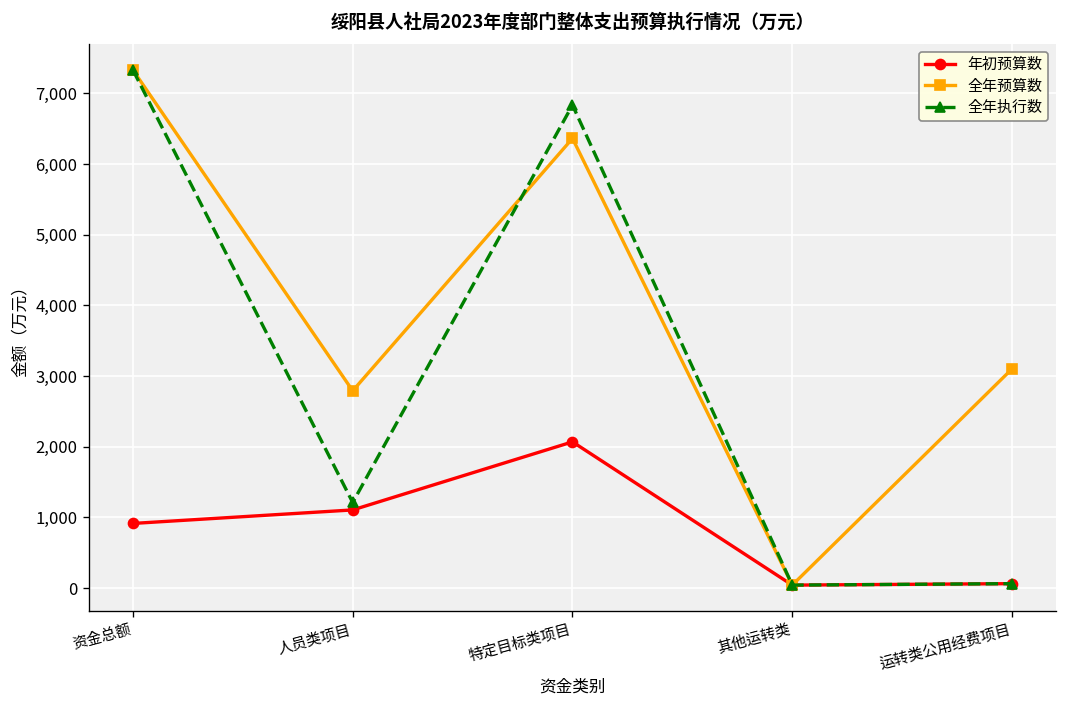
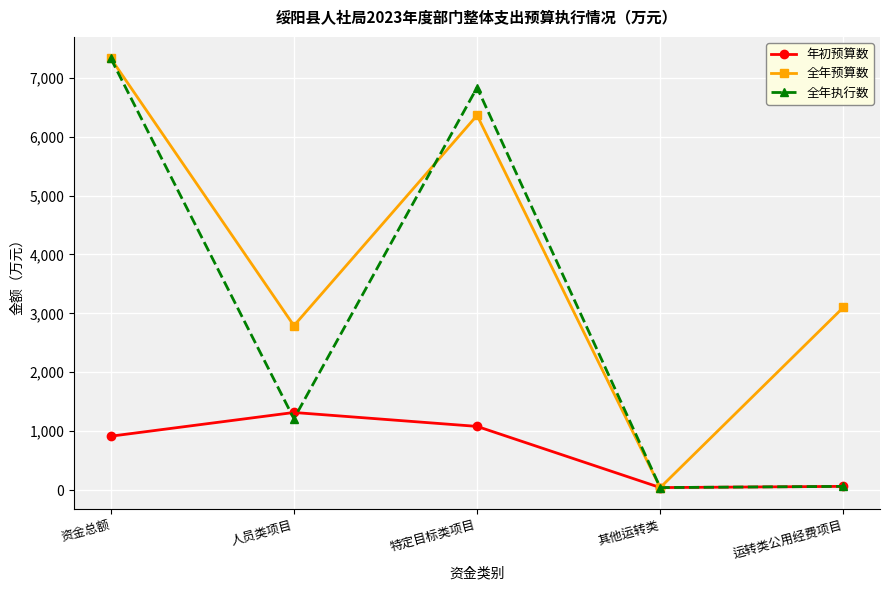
年初预算数, 人员类项目: 1,100 -> 1,300
年初预算数, 特定目标类项目: 2,100 -> 1,100
